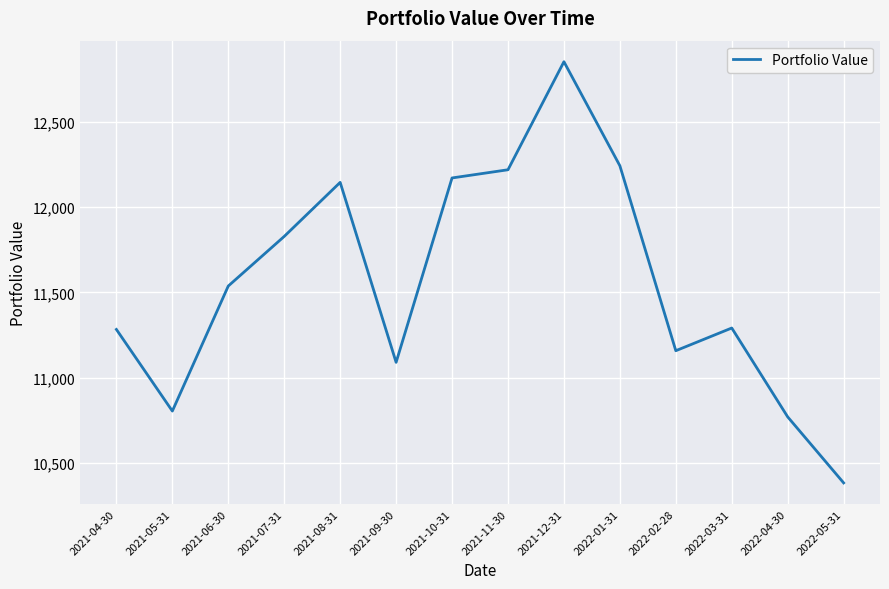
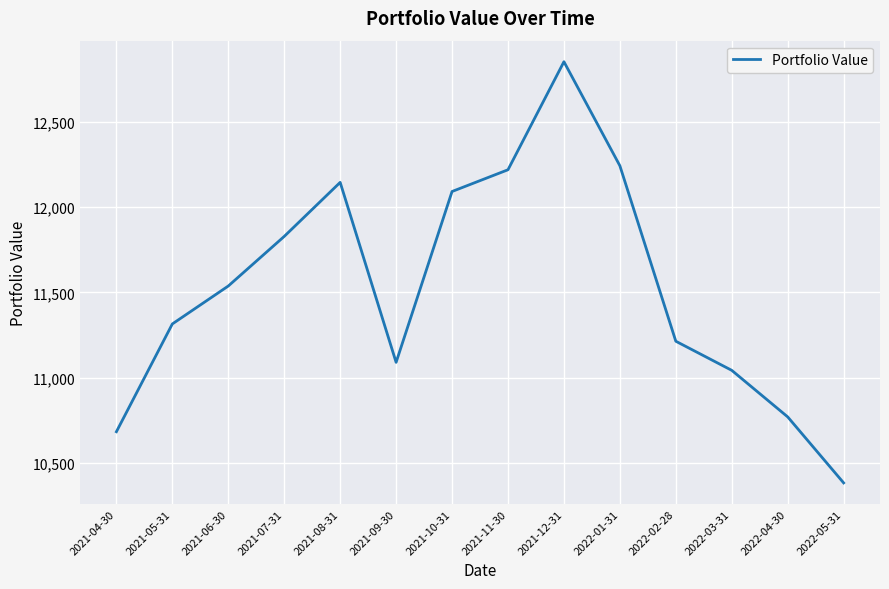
2021-04-30: 11,280 -> 10,680
2021-05-31: 10,800 -> 11,320
2021-10-31: 12,170 -> 12,090
2022-02-28: 11,160 -> 11,210
2022-03-31: 11,290 -> 11,040
